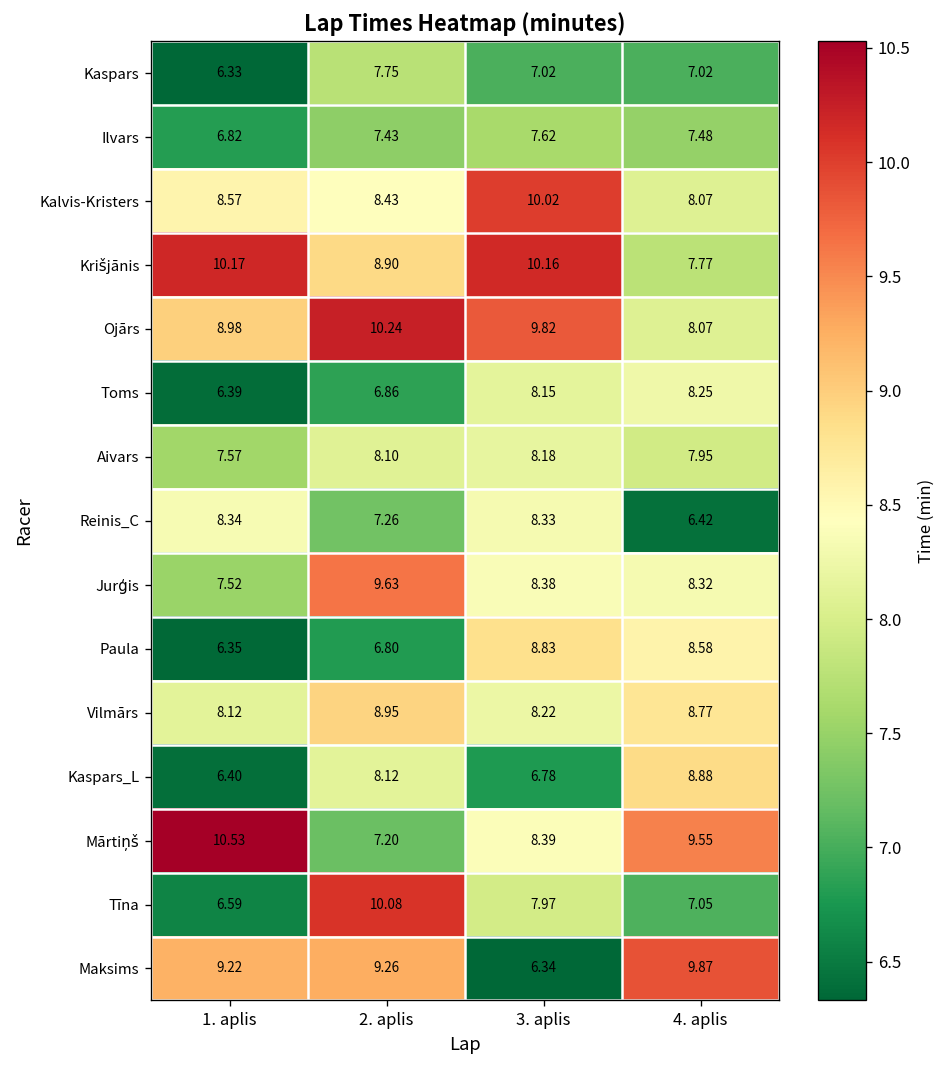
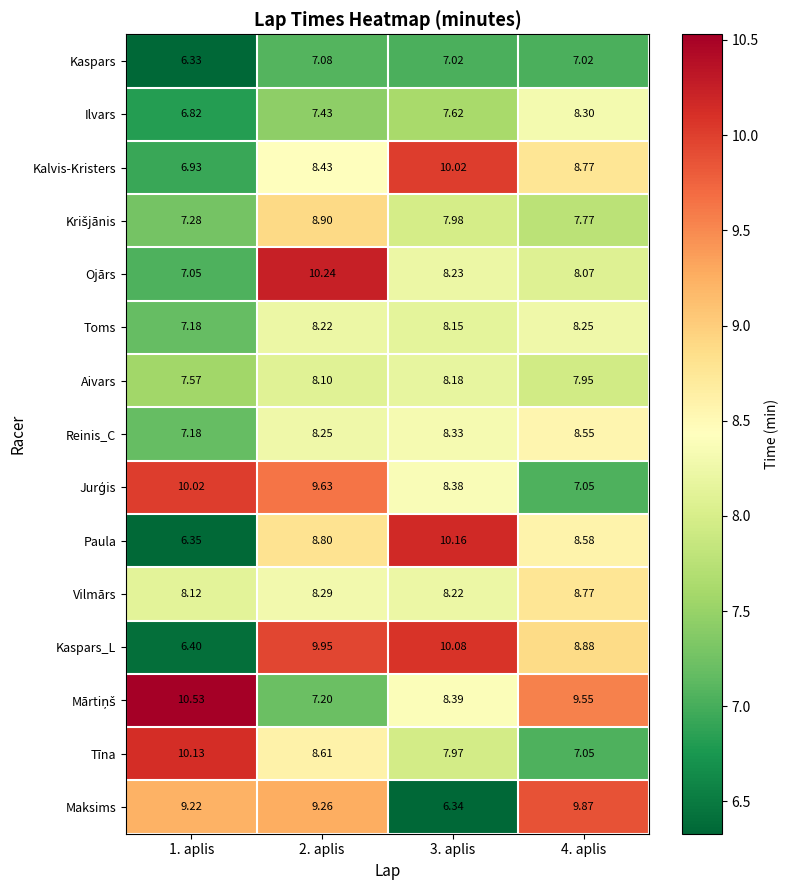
Kaspars, 2. aplis: 7.75 -> 7.08
Ilvars, 4. aplis: 7.48 -> 8.30
Kalvis-Kristers, 1. aplis: 8.57 -> 6.93
Kalvis-Kristers, 4. aplis: 8.07 -> 8.77
Krišjānis, 1. aplis: 10.17 -> 7.28
Krišjānis, 3. aplis: 10.16 -> 7.98
Ojārs, 1. aplis: 8.98 -> 7.05
Ojārs, 3. aplis: 9.82 -> 8.23
Toms, 1. aplis: 6.39 -> 7.18
Toms, 2. aplis: 6.86 -> 8.22
Reinis_C, 1. aplis: 8.34 -> 7.18
Reinis_C, 2. aplis: 7.26 -> 8.25
Reinis_C, 4. aplis: 6.42 -> 8.55
Jurģis, 1. aplis: 7.52 -> 10.02
Jurģis, 4. aplis: 8.32 -> 7.05
Paula, 2. aplis: 6.80 -> 8.80
Paula, 3. aplis: 8.83 -> 10.16
Vilmārs, 2. aplis: 8.95 -> 8.29
Kaspars_L, 2. aplis: 8.12 -> 9.95
Kaspars_L, 3. aplis: 6.78 -> 10.08
Tīna, 1. aplis: 6.59 -> 10.13
Tīna, 2. aplis: 10.08 -> 8.61
